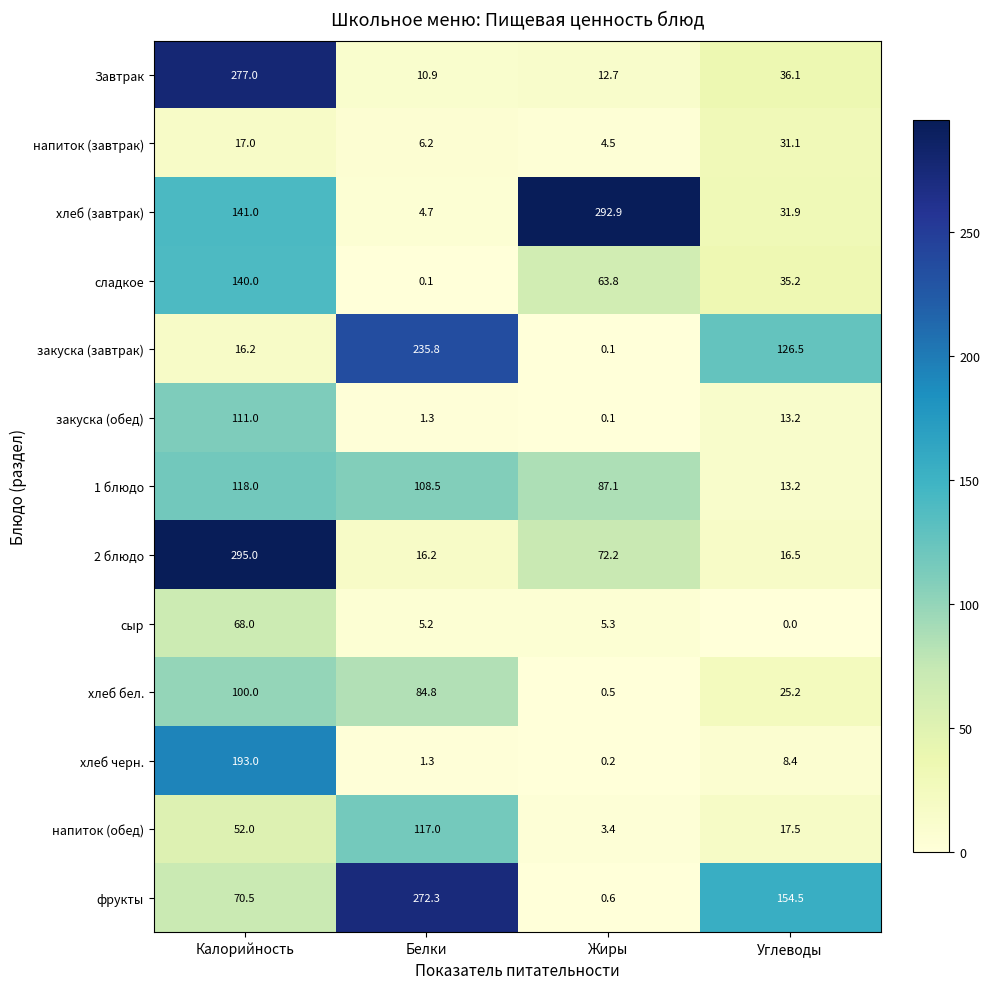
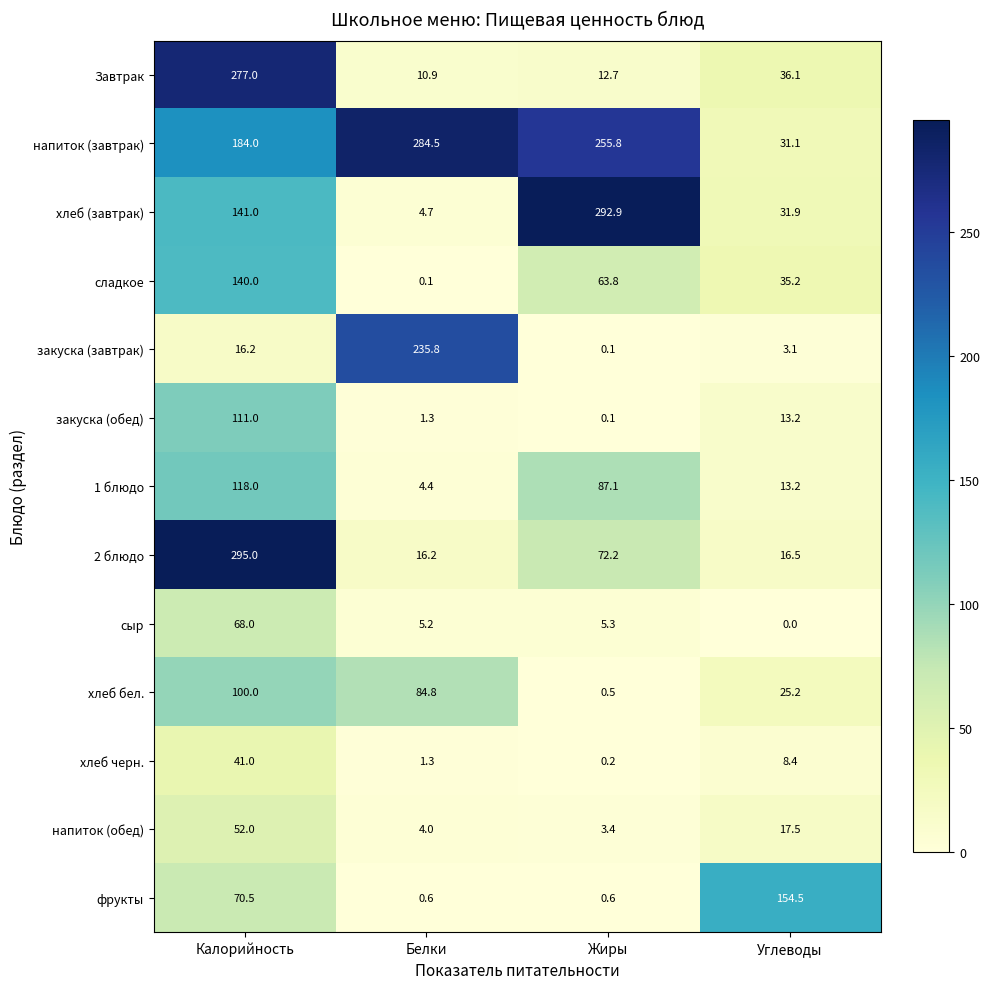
напиток (завтрак), Калорийность: 17.0 -> 184.0
напиток (завтрак), Белки: 6.2 -> 284.5
напиток (завтрак), Жиры: 4.5 -> 255.8
закуска (завтрак), Углеводы: 126.5 -> 3.1
1 блюдо, Белки: 108.5 -> 4.4
хлеб черн., Калорийность: 193.0 -> 41.0
напиток (обед), Белки: 117.0 -> 4.0
фрукты, Белки: 272.3 -> 0.6
